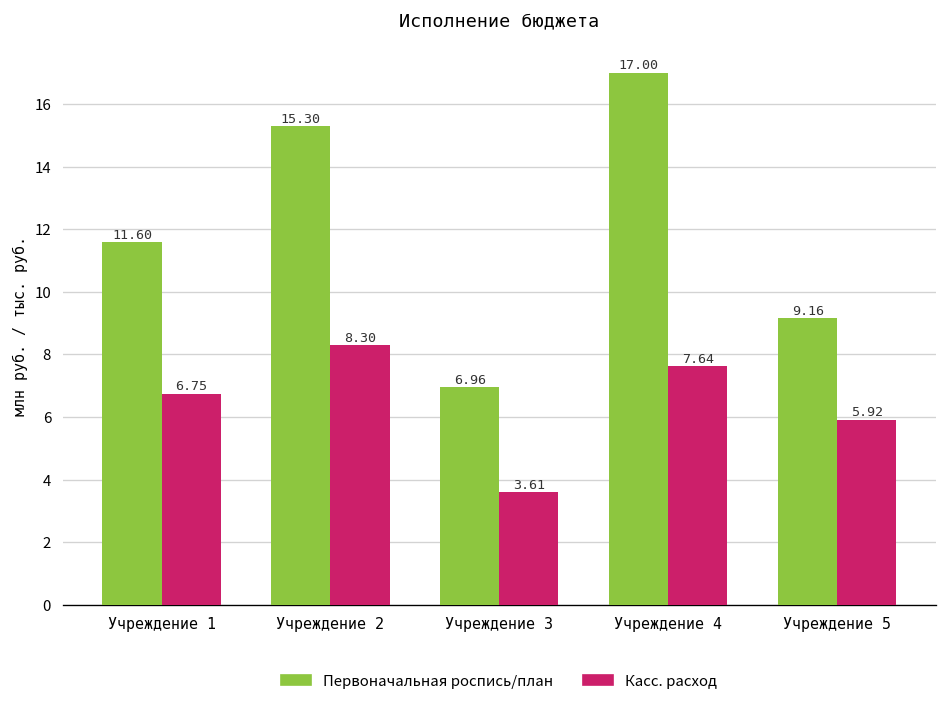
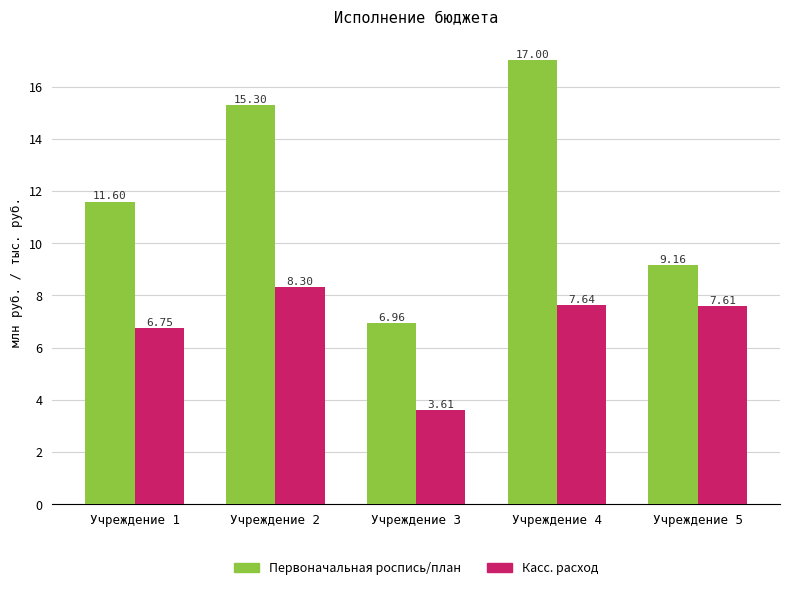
Касс. расход, Учреждение 5: 5.92 -> 7.61
